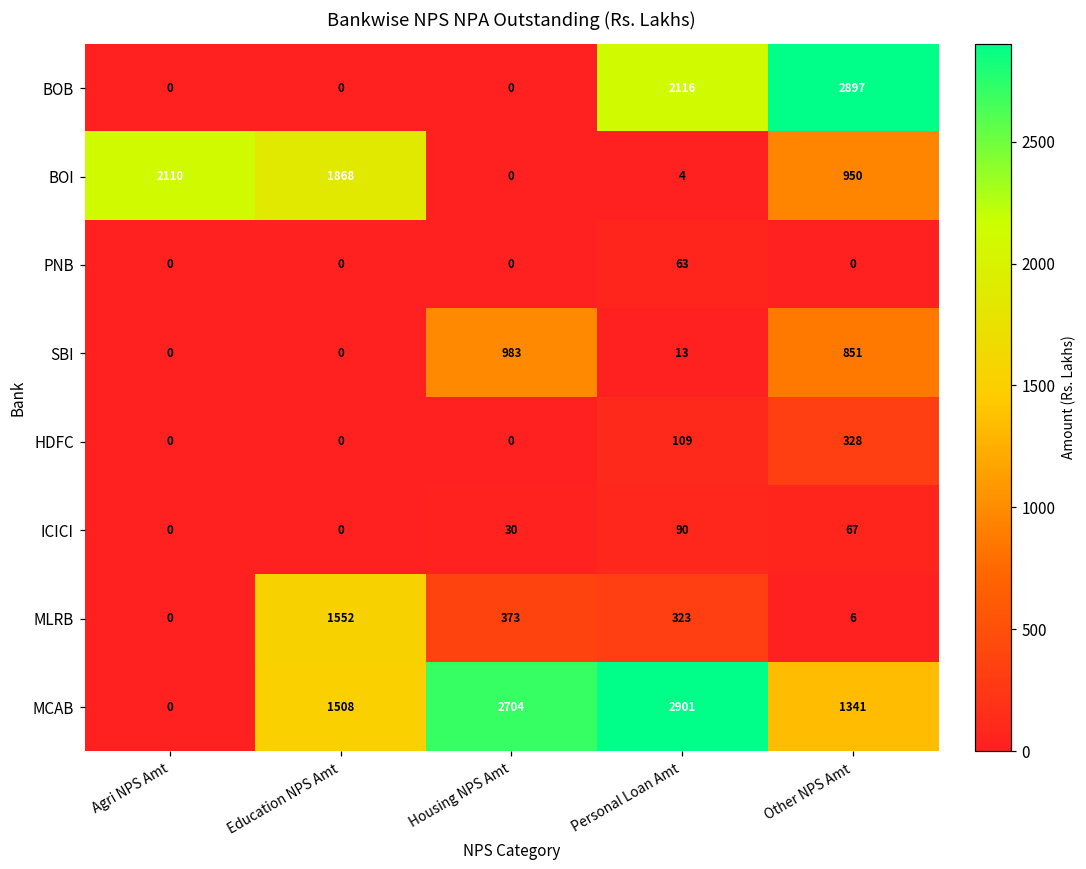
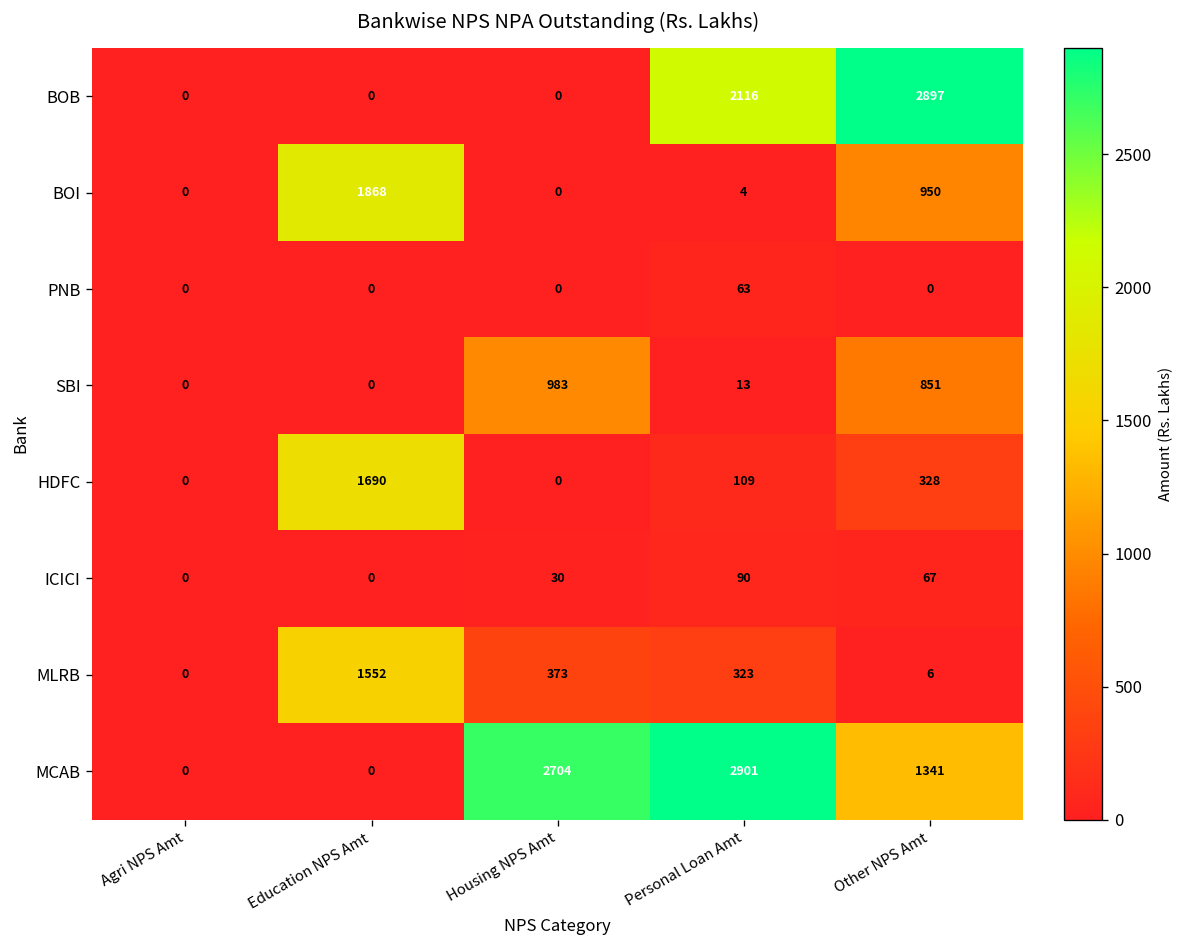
BOI, Agri NPS Amt: 2110 -> 0
HDFC, Education NPS Amt: 0 -> 1690
MCAB, Education NPS Amt: 1508 -> 0
